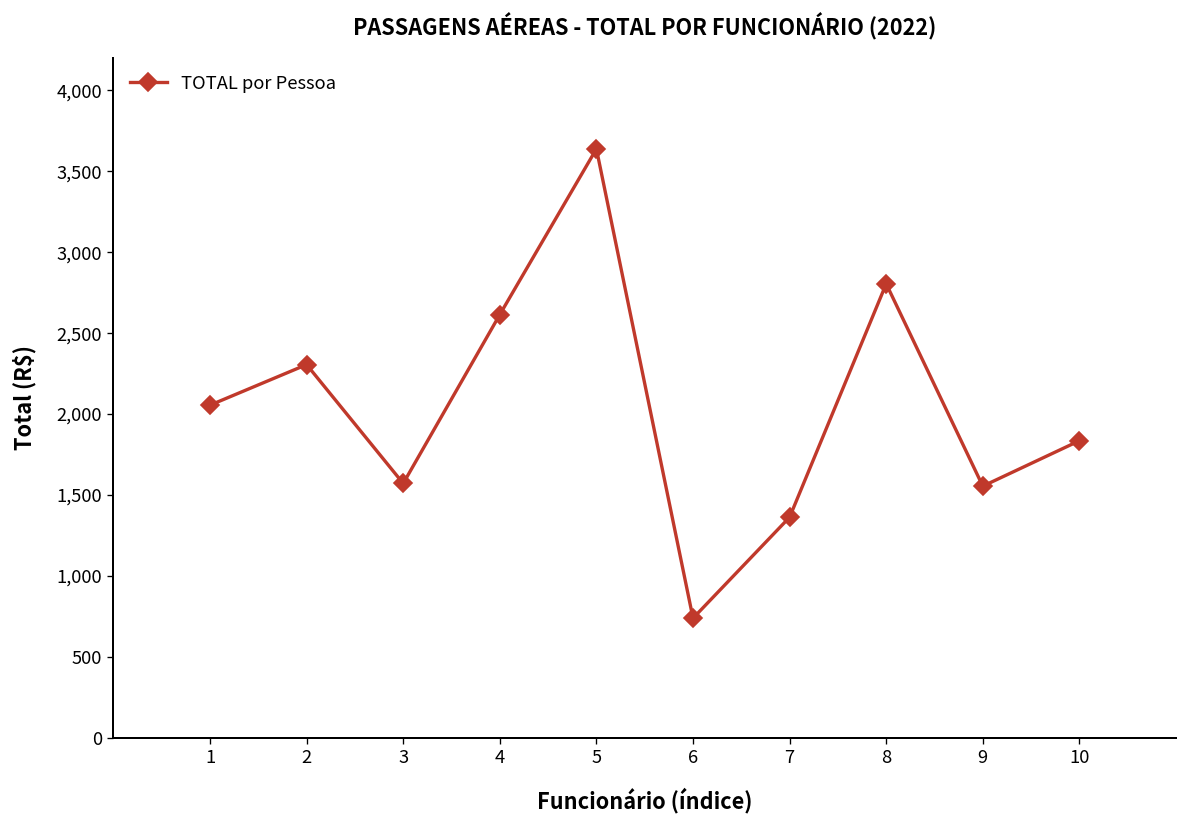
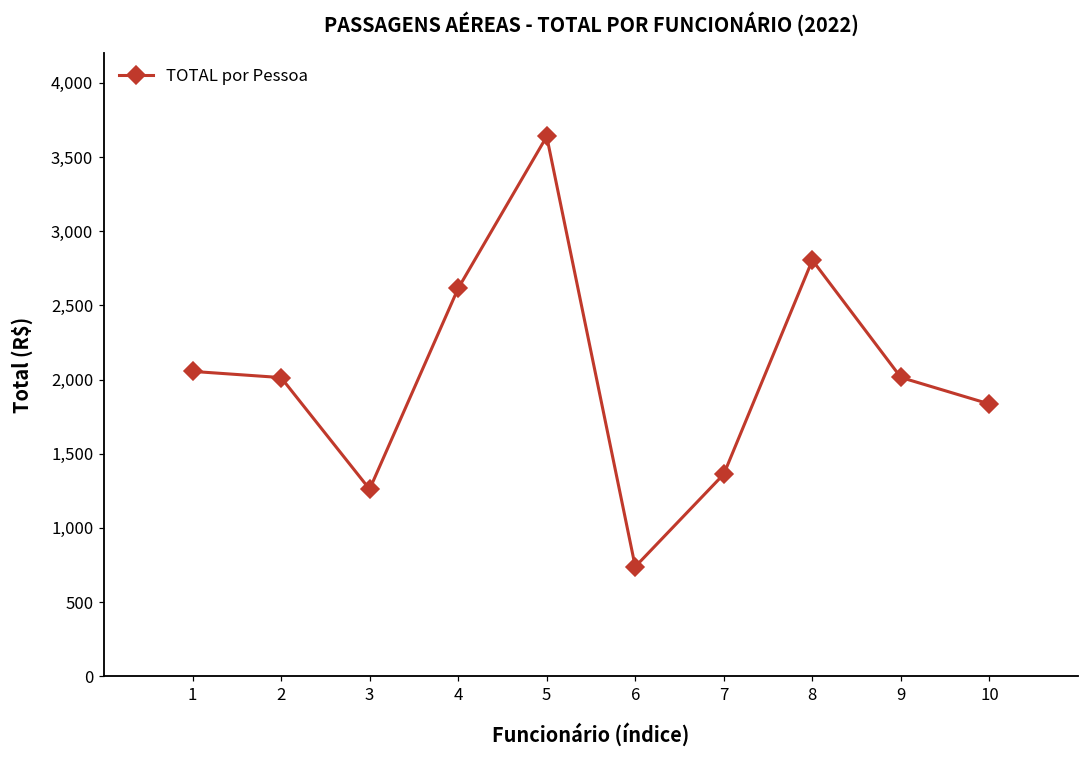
2: 2,310 -> 2,010
3: 1,570 -> 1,260
9: 1,550 -> 2,010
